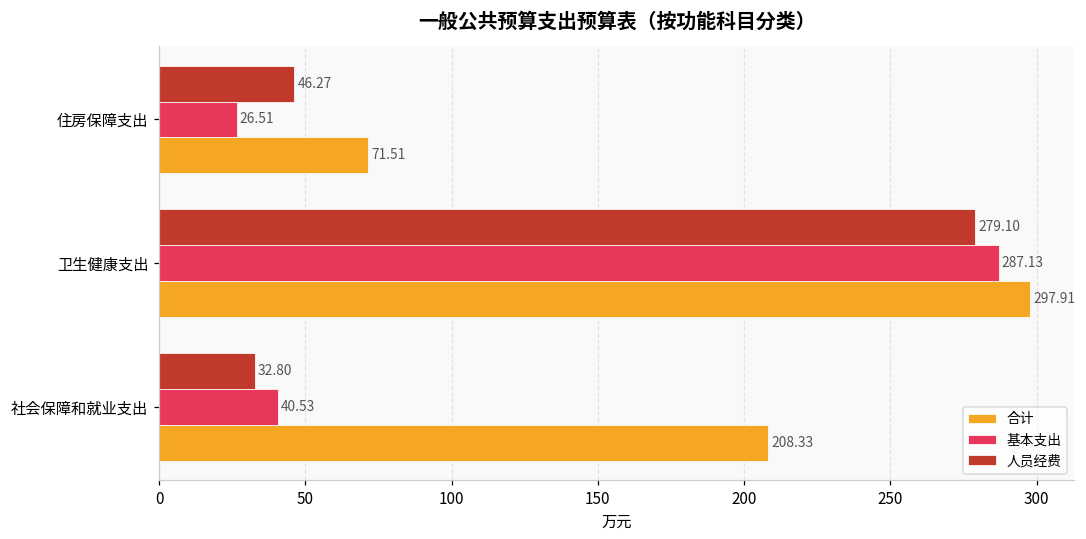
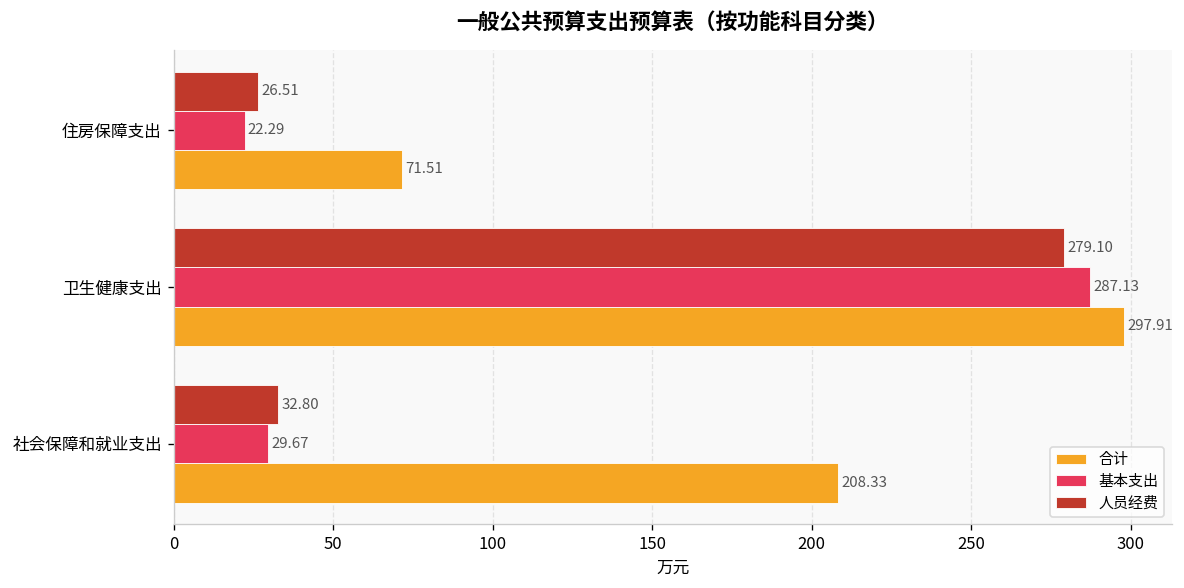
人员经费, 住房保障支出: 46.27 -> 26.51
基本支出, 住房保障支出: 26.51 -> 22.29
基本支出, 社会保障和就业支出: 40.53 -> 29.67
